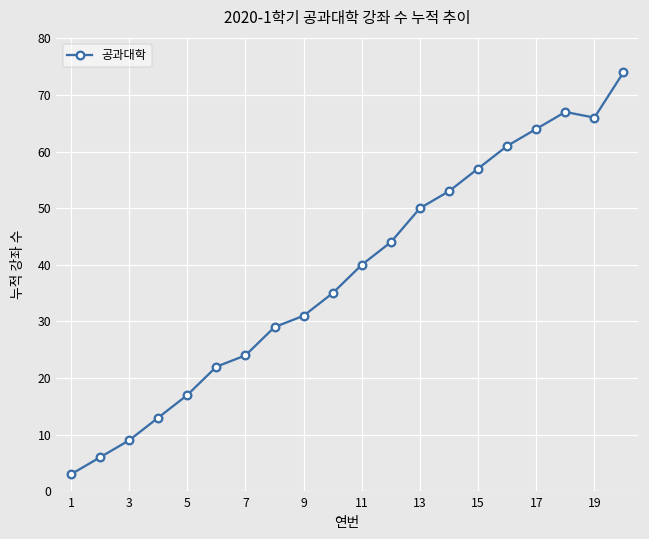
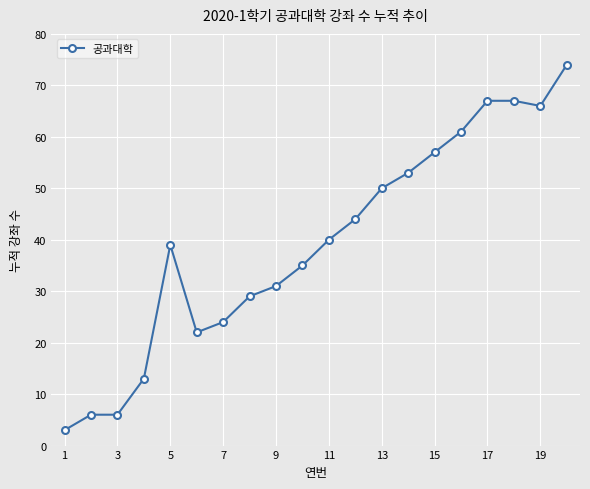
3: 9 -> 6
5: 17 -> 39
17: 64 -> 67
